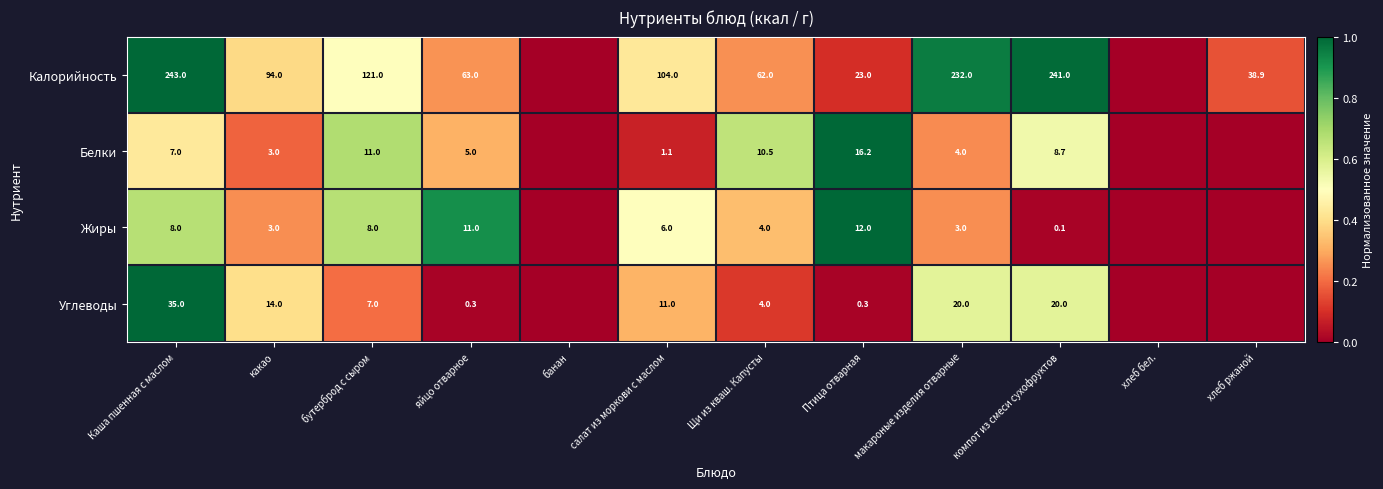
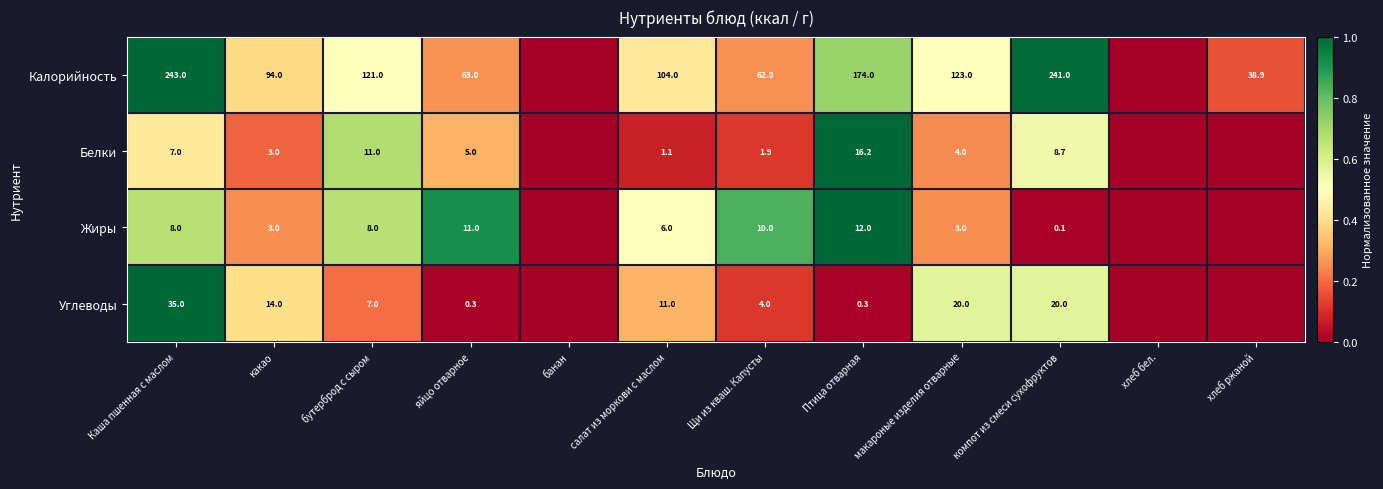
Калорийность, Птица отварная: 23.0 -> 174.0
Калорийность, макароные изделия отварные: 232.0 -> 123.0
Белки, Щи из кваш. Капусты: 10.5 -> 1.9
Жиры, Щи из кваш. Капусты: 4.0 -> 10.0
